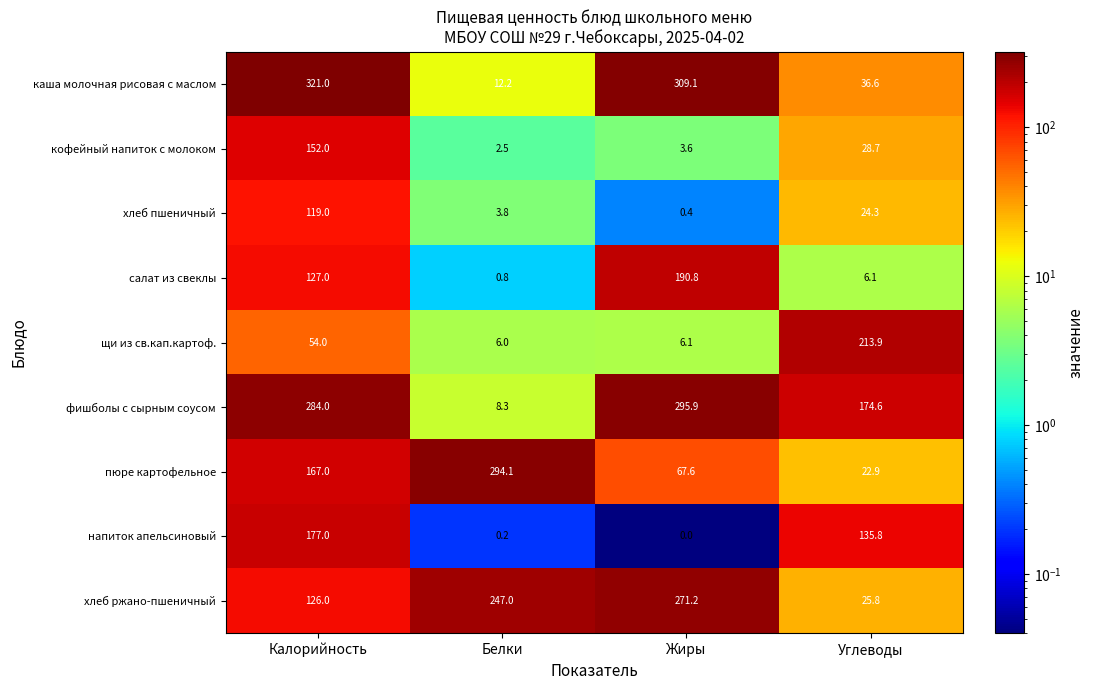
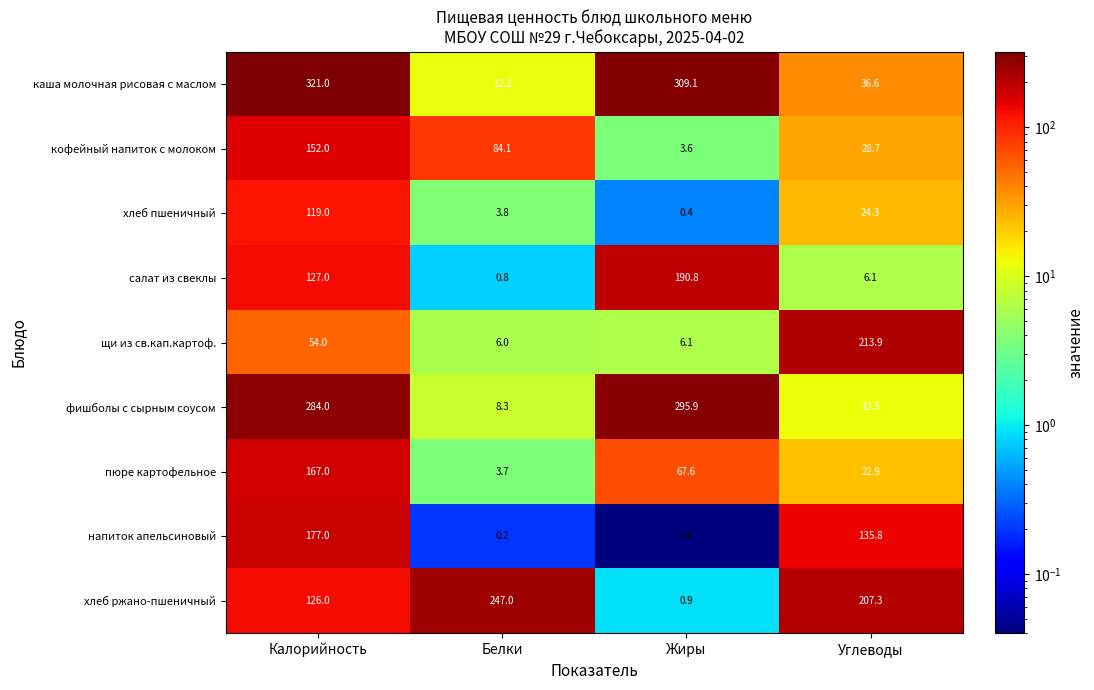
кофейный напиток с молоком, Белки: 2.5 -> 84.1
фишболы с сырным соусом, Углеводы: 174.6 -> 12.5
пюре картофельное, Белки: 294.1 -> 3.7
хлеб ржано-пшеничный, Жиры: 271.2 -> 0.9
хлеб ржано-пшеничный, Углеводы: 25.8 -> 207.3
